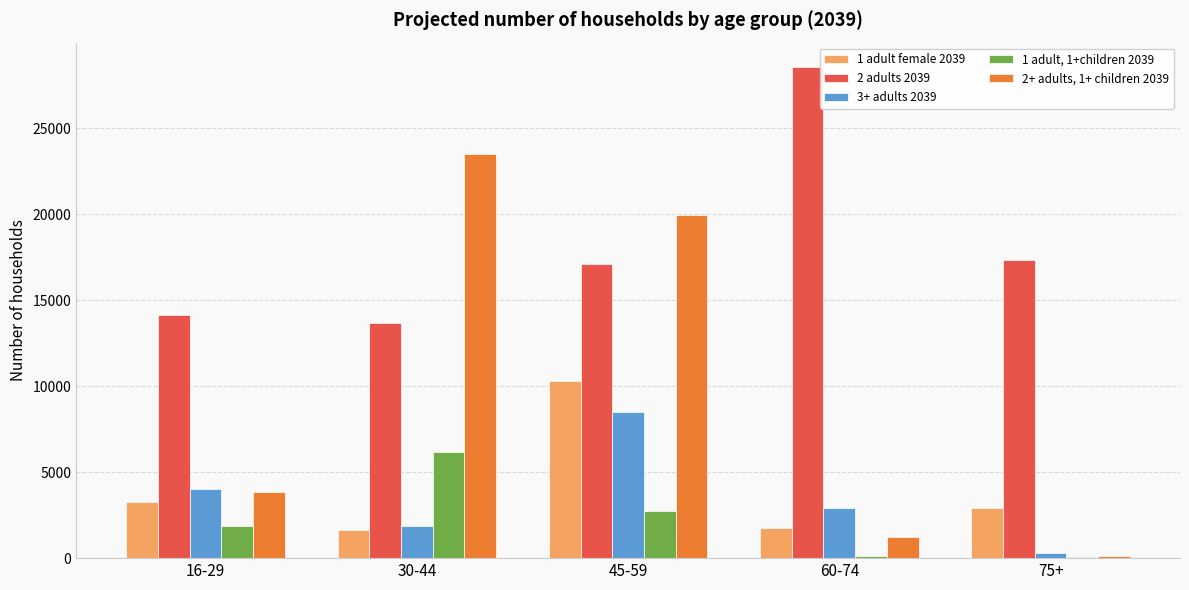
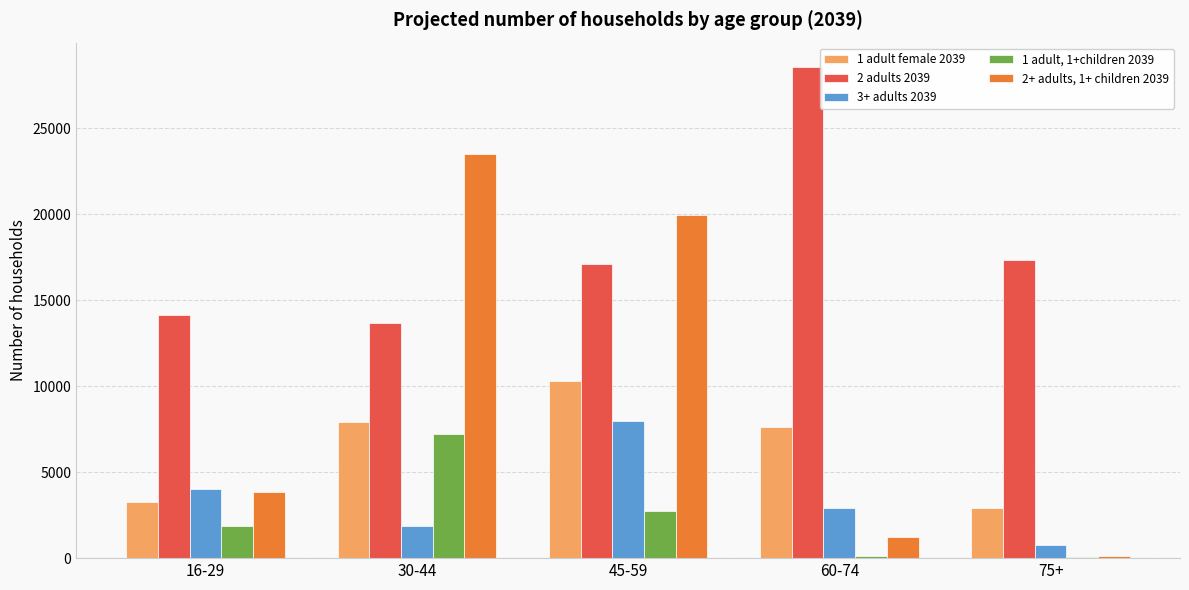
1 adult female 2039, 30-44: 1600 -> 7900
1 adult, 1+children 2039, 30-44: 6200 -> 7200
3+ adults 2039, 45-59: 8500 -> 8000
1 adult female 2039, 60-74: 1800 -> 7700
3+ adults 2039, 75+: 300 -> 800
